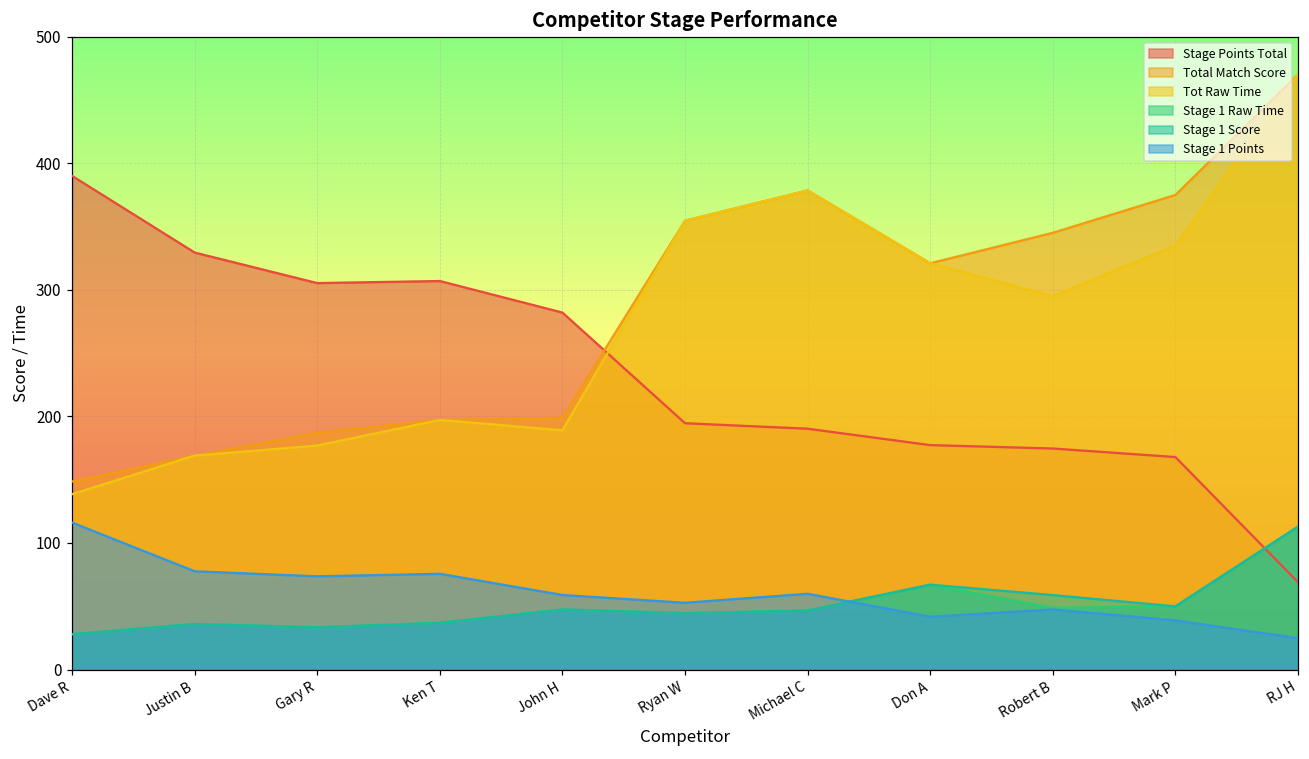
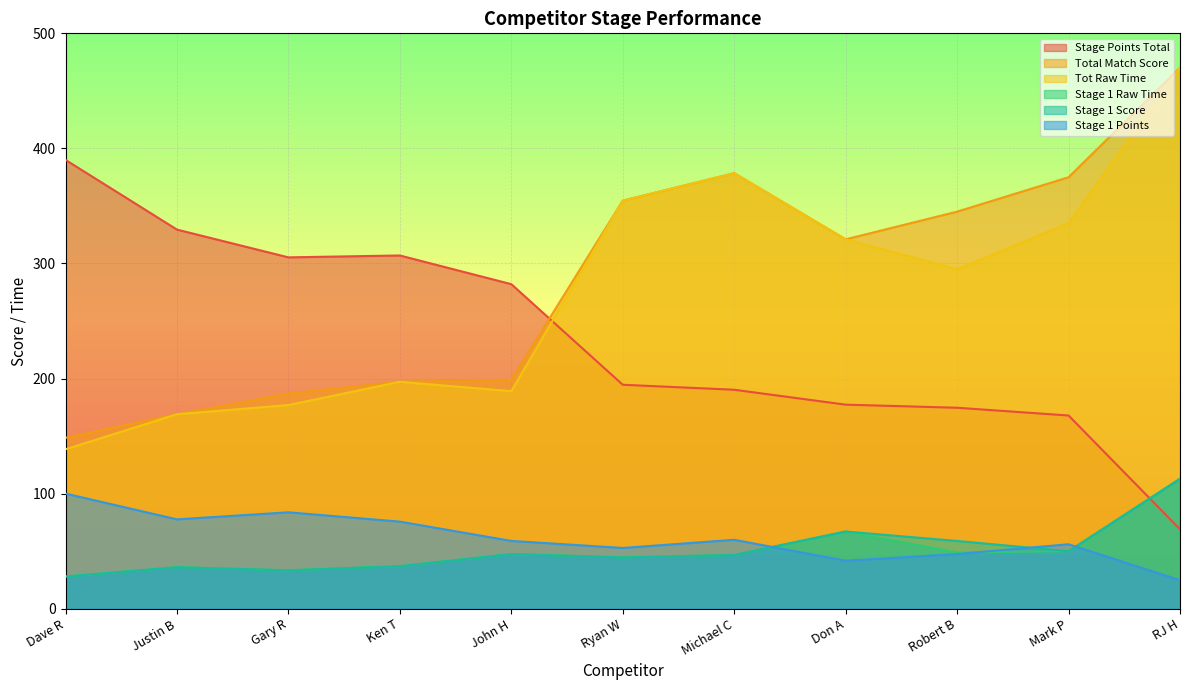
Stage 1 Points, Dave R: 116 -> 100
Stage 1 Points, Gary R: 74 -> 84
Stage 1 Points, Mark P: 39 -> 56
